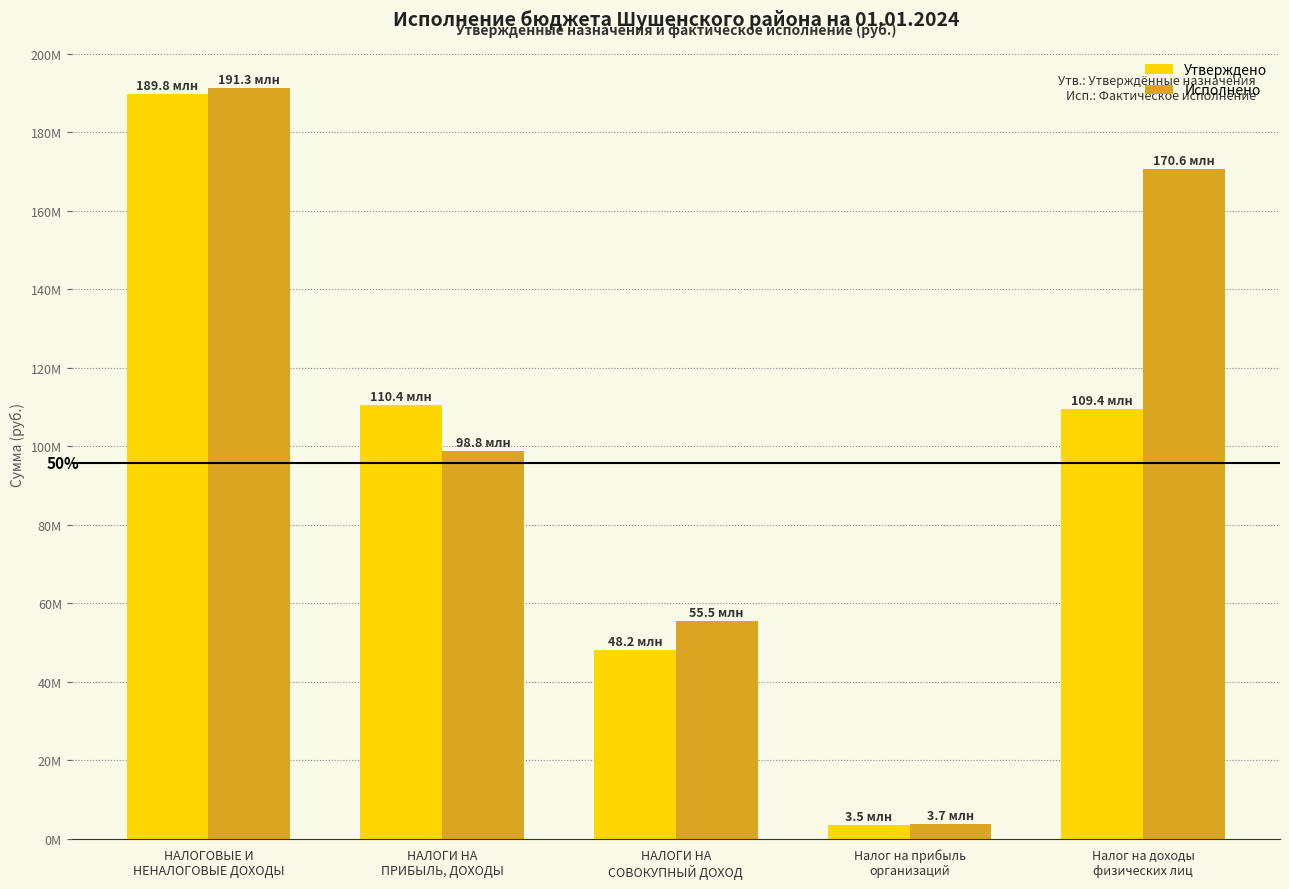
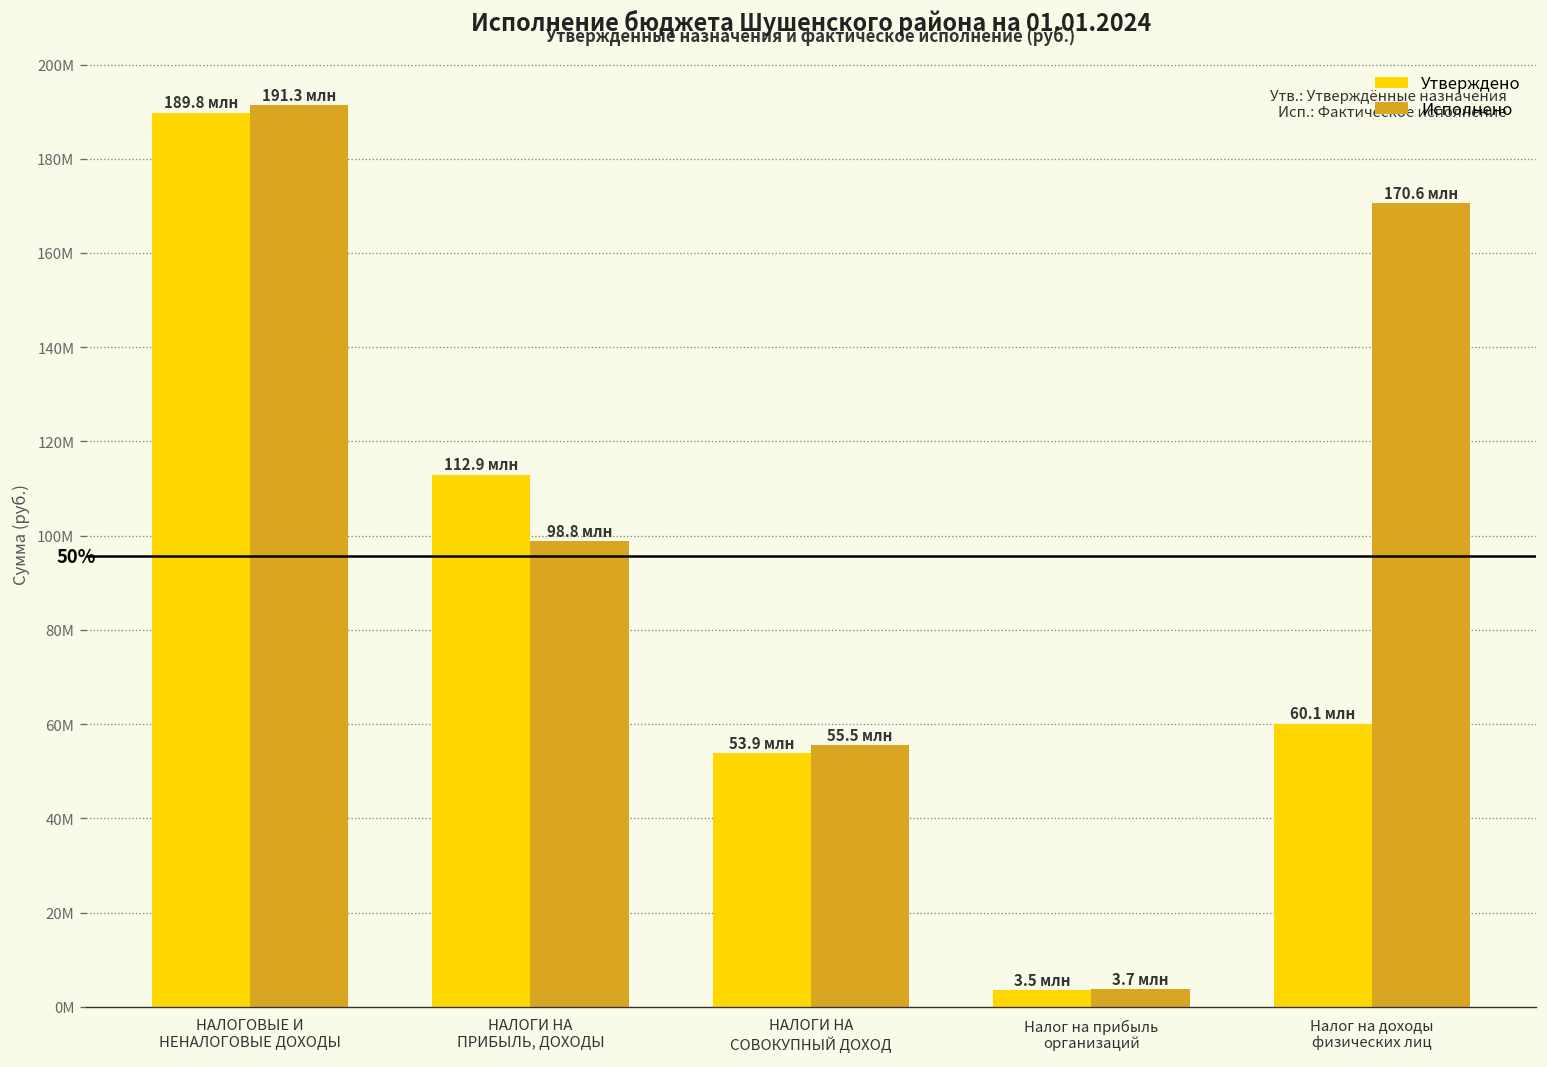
Утверждено, НАЛОГИ НА ПРИБЫЛЬ, ДОХОДЫ: 110.4 -> 112.9
Утверждено, НАЛОГИ НА СОВОКУПНЫЙ ДОХОД: 48.2 -> 53.9
Утверждено, Налог на доходы физических лиц: 109.4 -> 60.1
